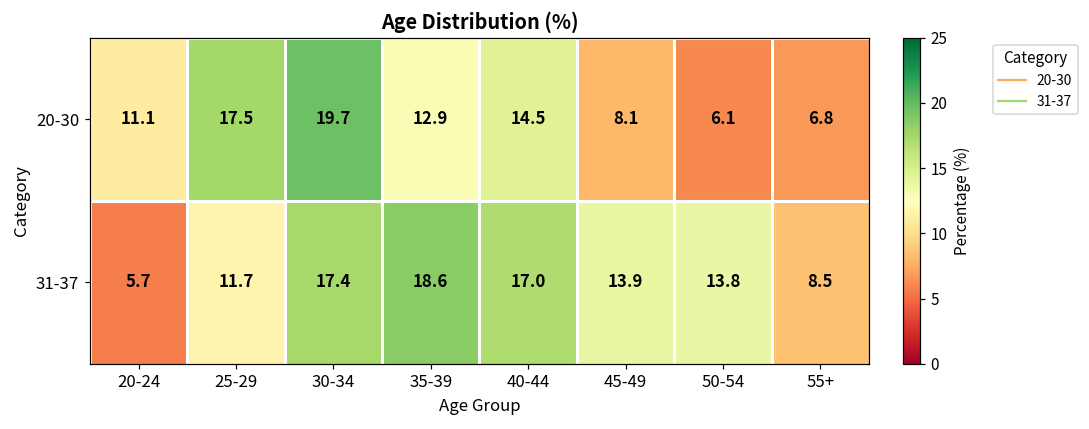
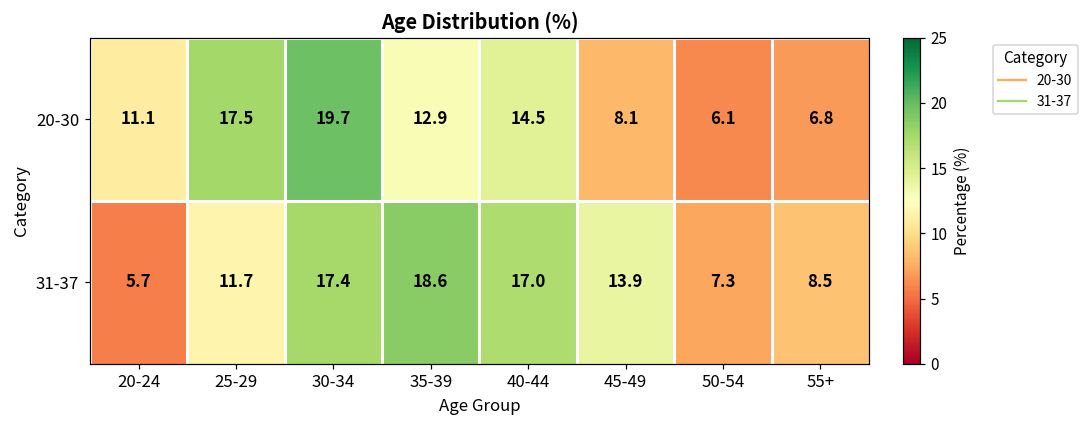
31-37, 50-54: 13.8 -> 7.3
